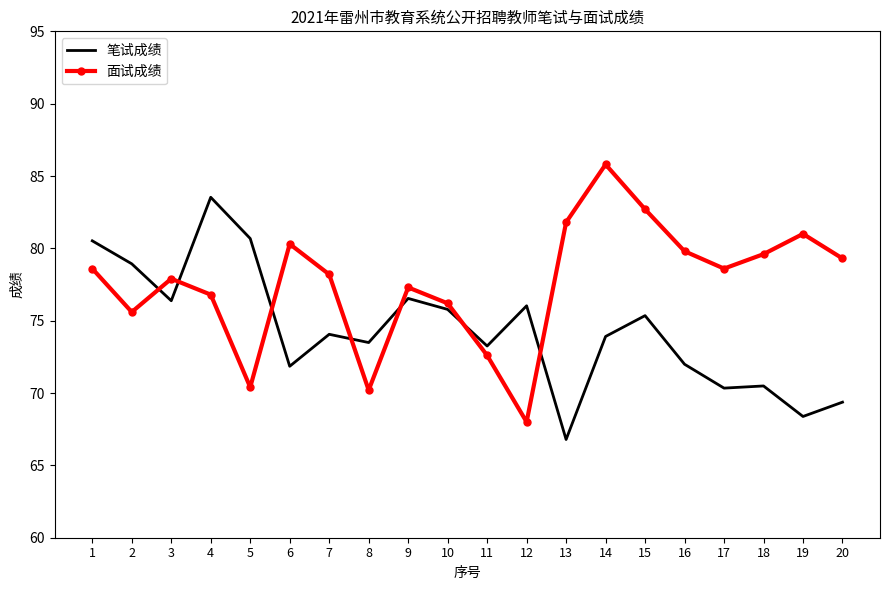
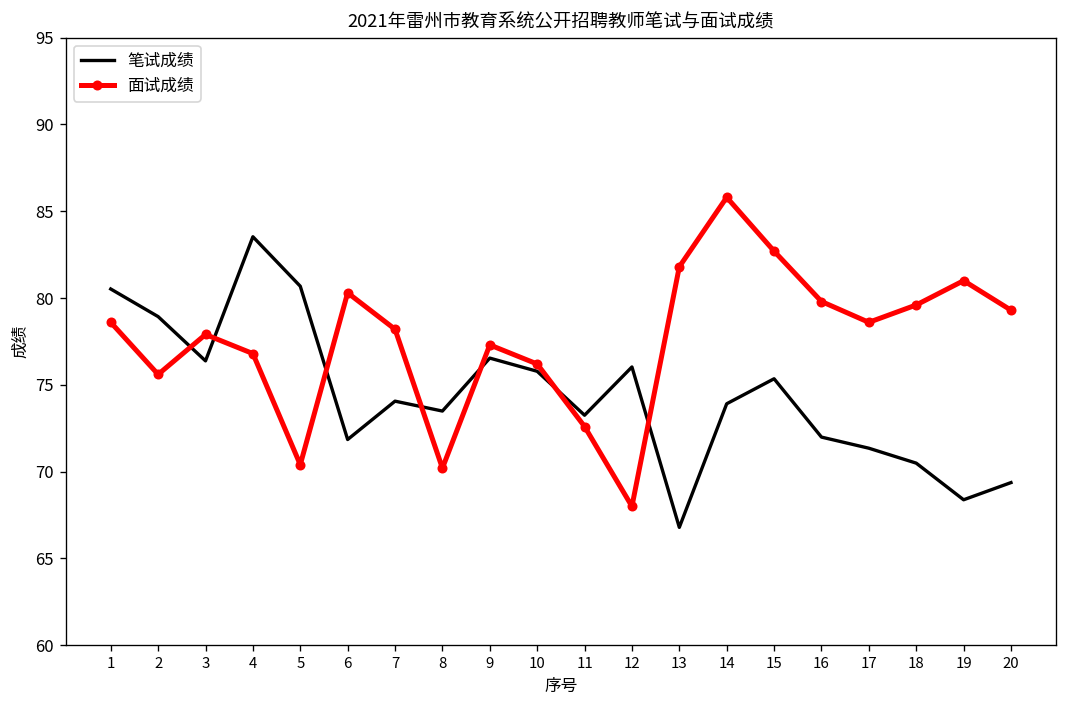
笔试成绩, 17: 70.3 -> 71.4
